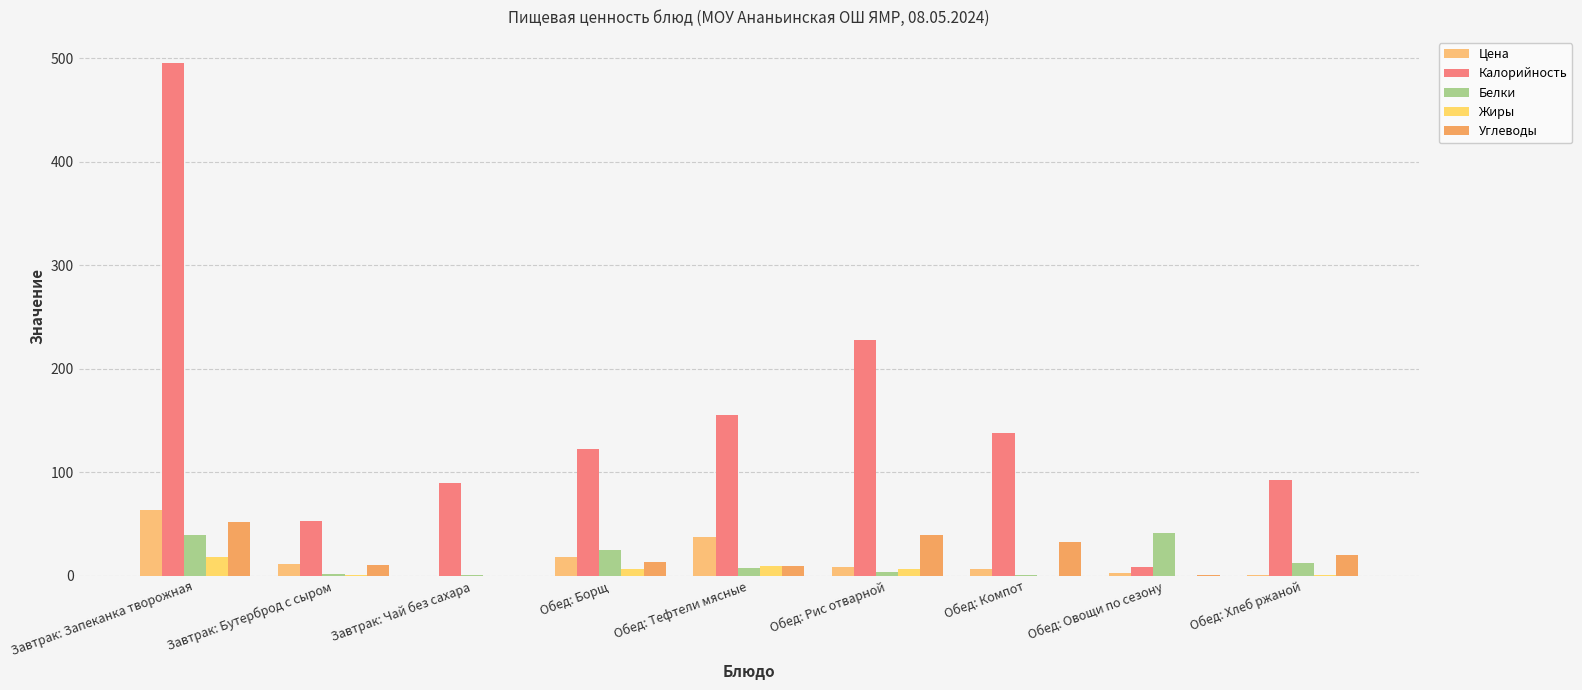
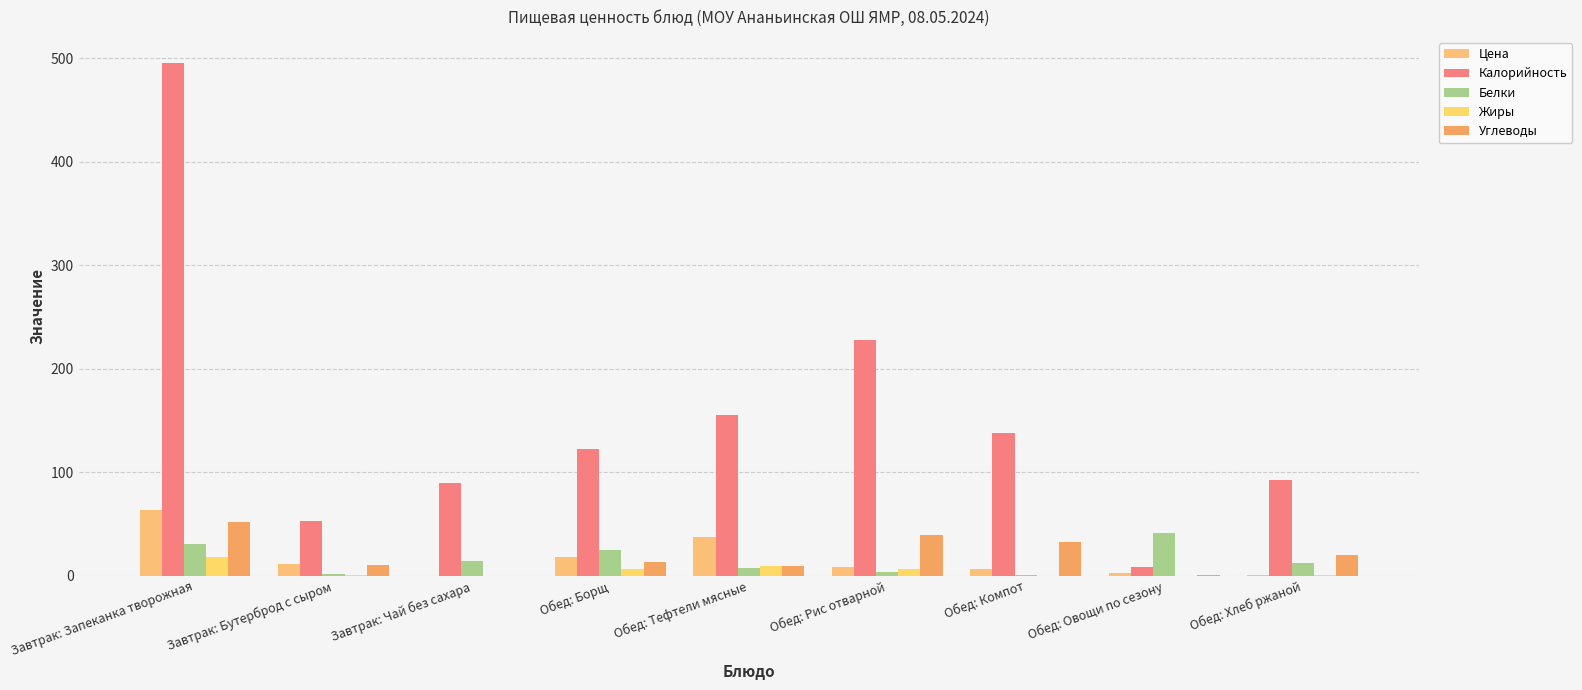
Белки, Завтрак: Запеканка творожная: 40 -> 30
Белки, Завтрак: Чай без сахара: 0 -> 14
